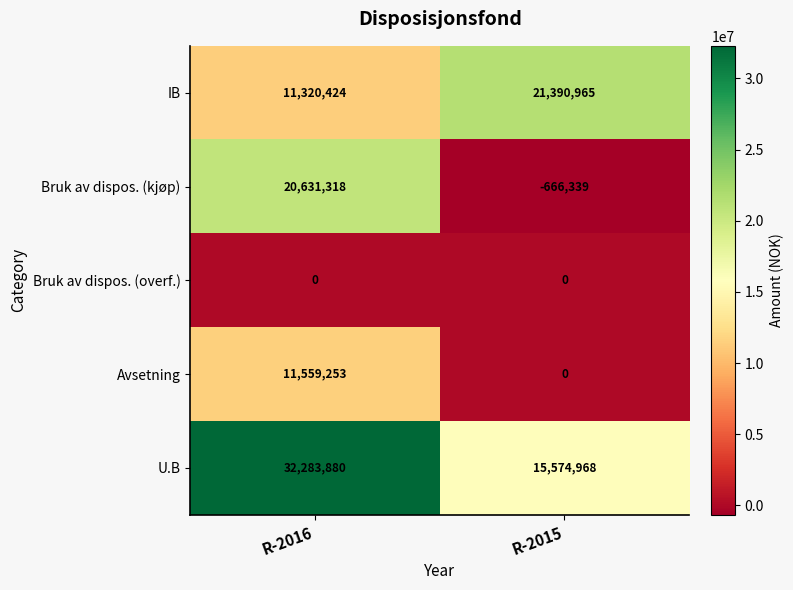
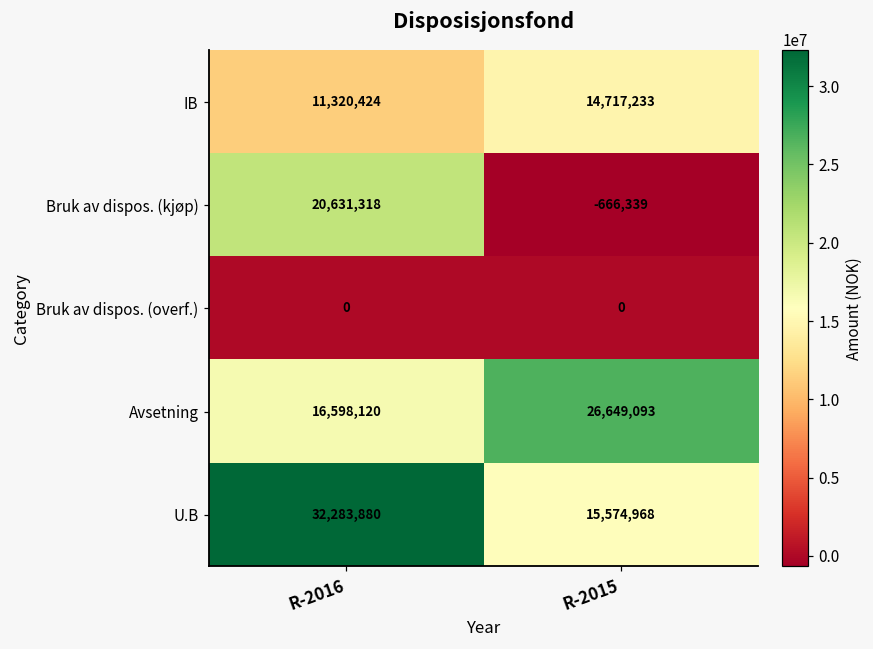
IB, R-2015: 21,390,965 -> 14,717,233
Avsetning, R-2016: 11,559,253 -> 16,598,120
Avsetning, R-2015: 0 -> 26,649,093
